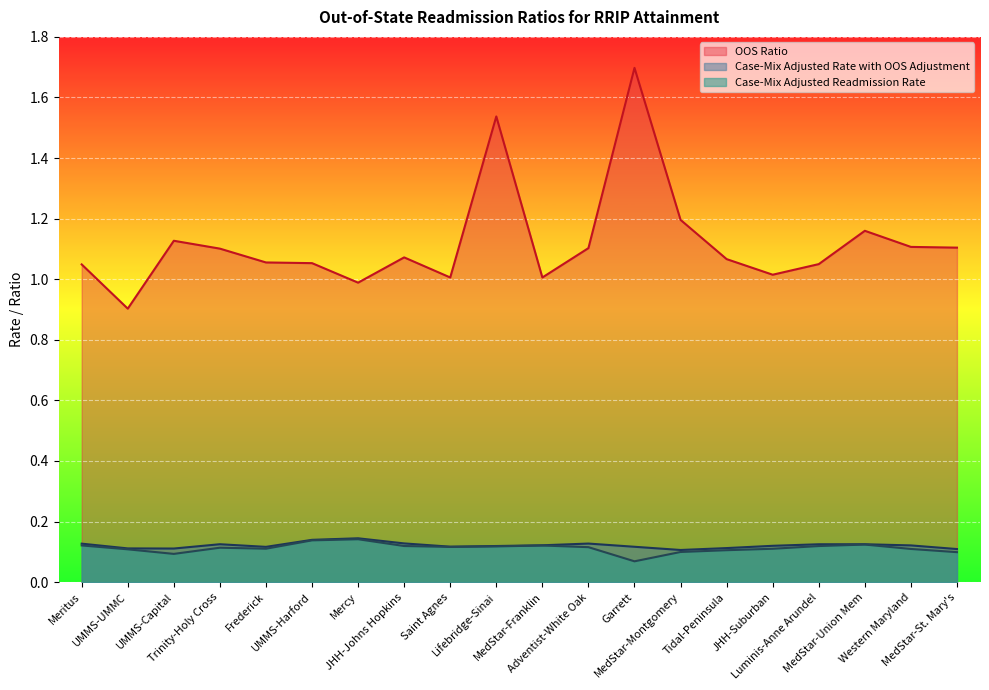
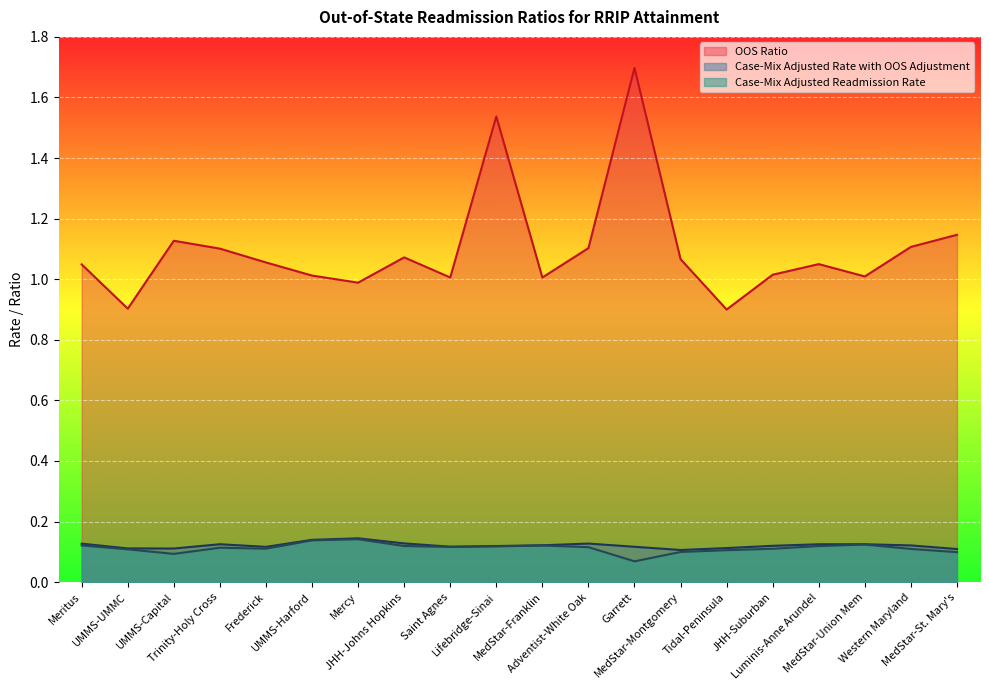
OOS Ratio, UMMS-Harford: 1.05 -> 1.01
OOS Ratio, MedStar-Montgomery: 1.20 -> 1.07
OOS Ratio, Tidal-Peninsula: 1.07 -> 0.90
OOS Ratio, MedStar-Union Mem: 1.16 -> 1.01
OOS Ratio, MedStar-St. Mary's: 1.10 -> 1.15
